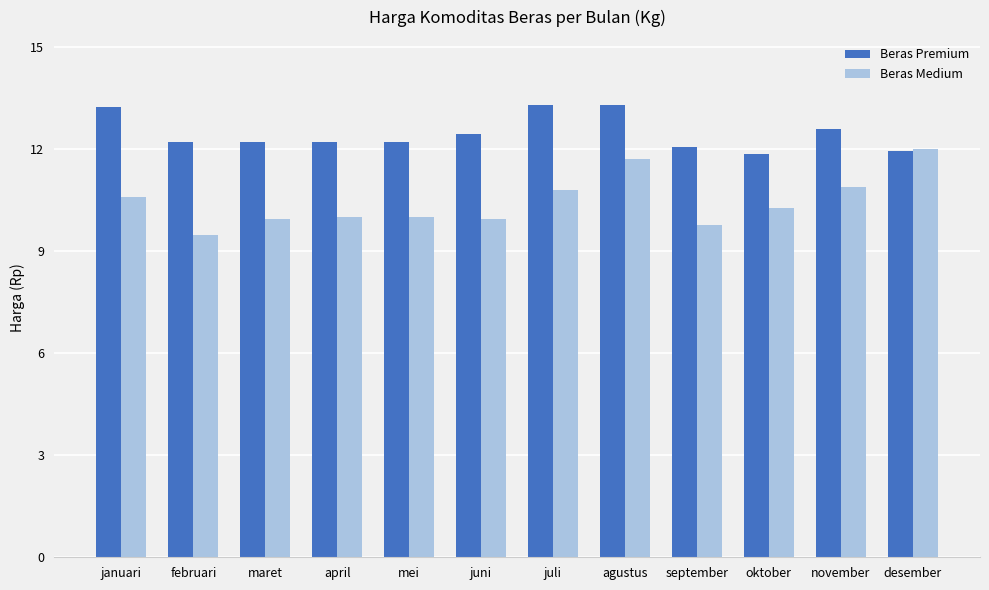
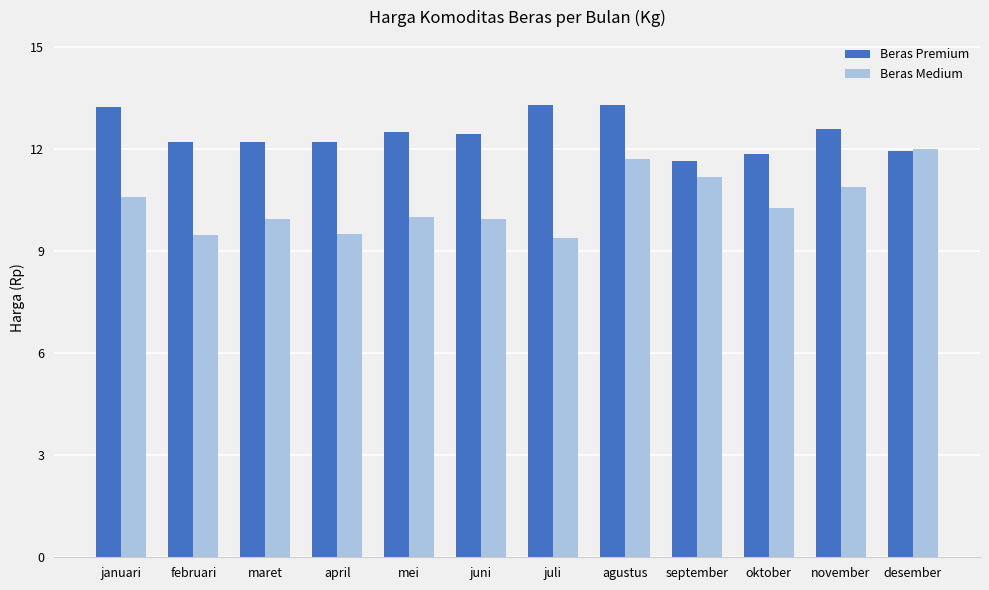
Beras Medium, april: 10.0 -> 9.5
Beras Premium, mei: 12.2 -> 12.5
Beras Medium, juli: 10.8 -> 9.4
Beras Premium, september: 12.1 -> 11.7
Beras Medium, september: 9.8 -> 11.2
